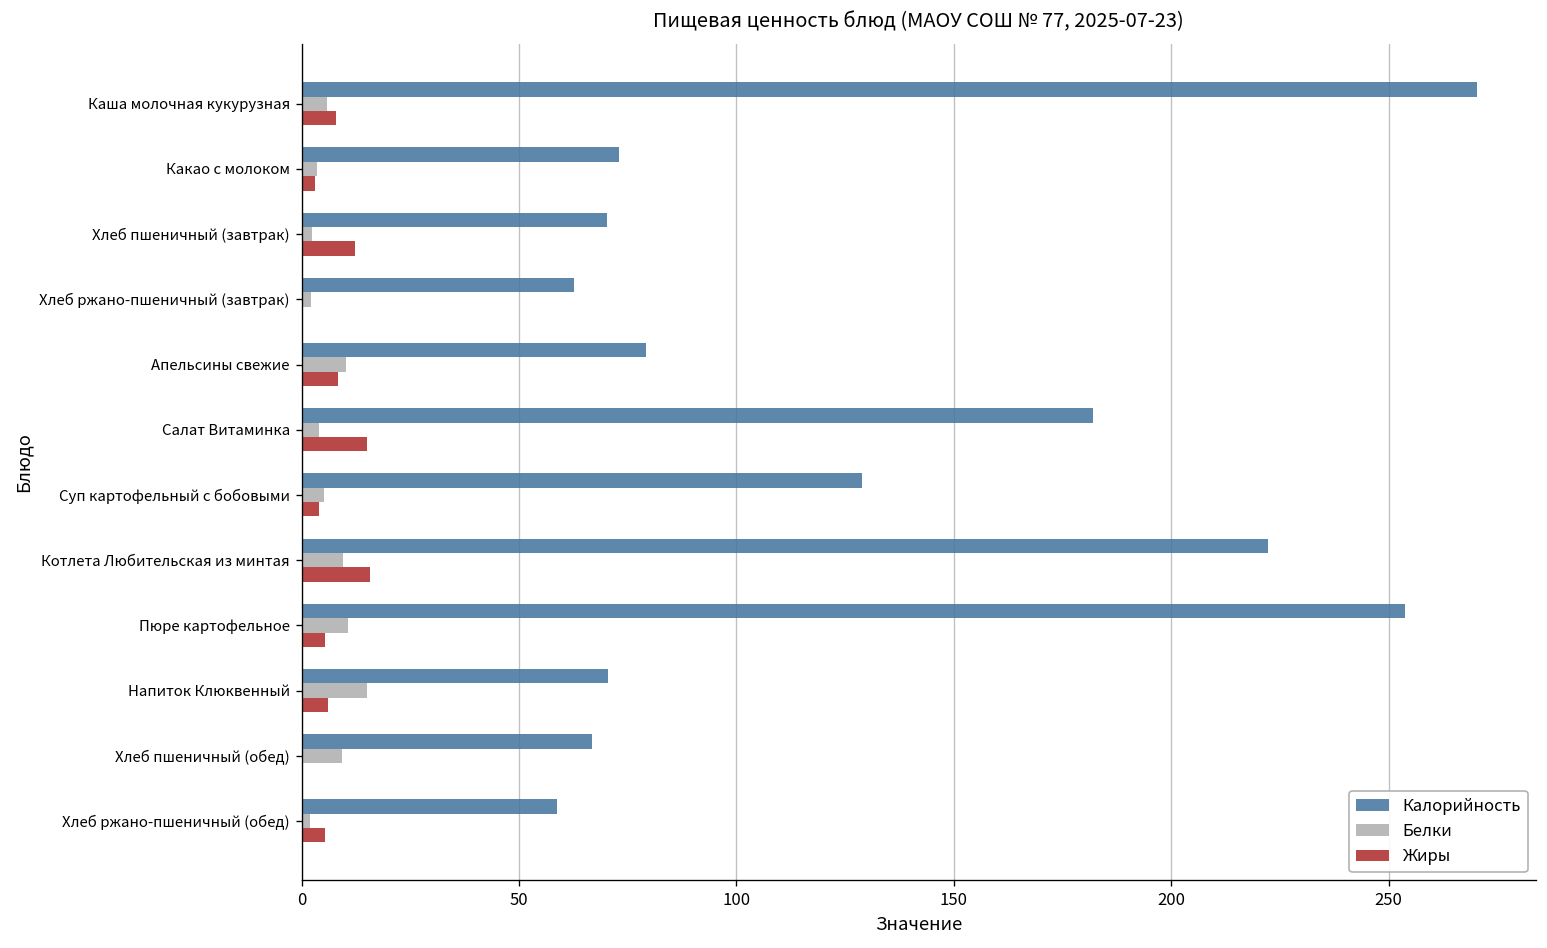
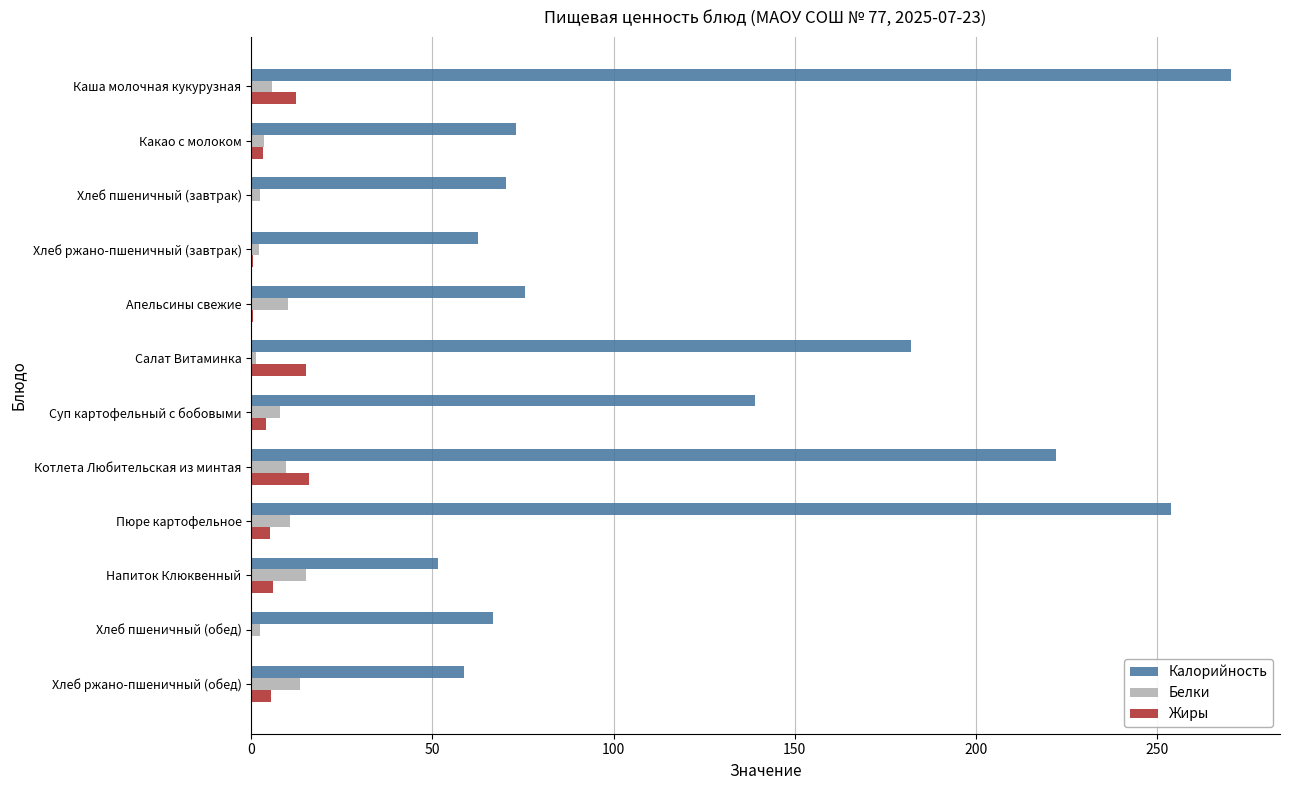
Жиры, Каша молочная кукурузная: 8 -> 12
Жиры, Хлеб пшеничный (завтрак): 12 -> 0
Калорийность, Апельсины свежие: 79 -> 76
Жиры, Апельсины свежие: 9 -> 0
Белки, Салат Витаминка: 4 -> 1
Калорийность, Суп картофельный с бобовыми: 129 -> 139
Белки, Суп картофельный с бобовыми: 5 -> 8
Калорийность, Напиток Клюквенный: 71 -> 52
Белки, Хлеб пшеничный (обед): 9 -> 2
Белки, Хлеб ржано-пшеничный (обед): 2 -> 14
